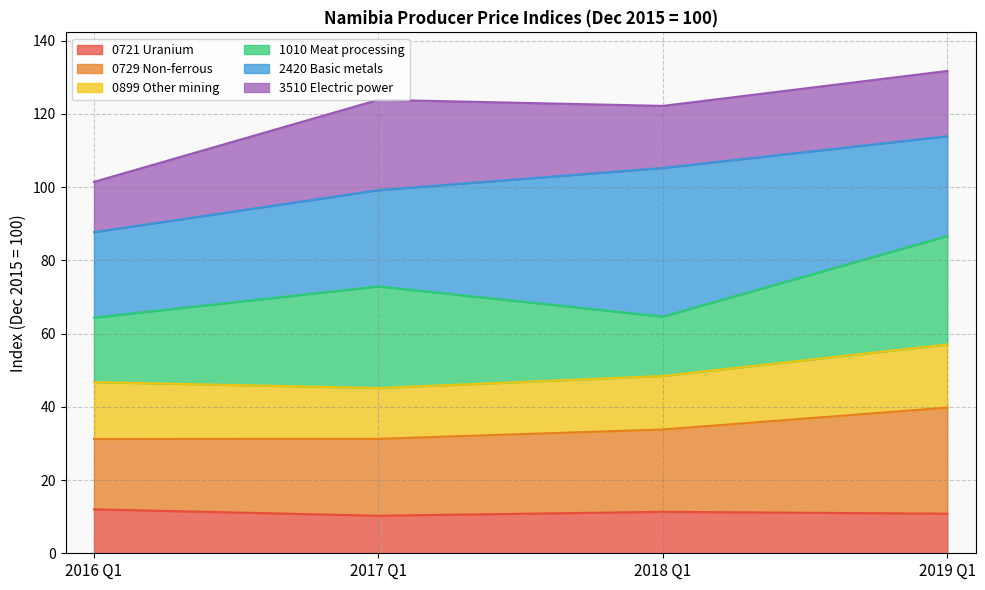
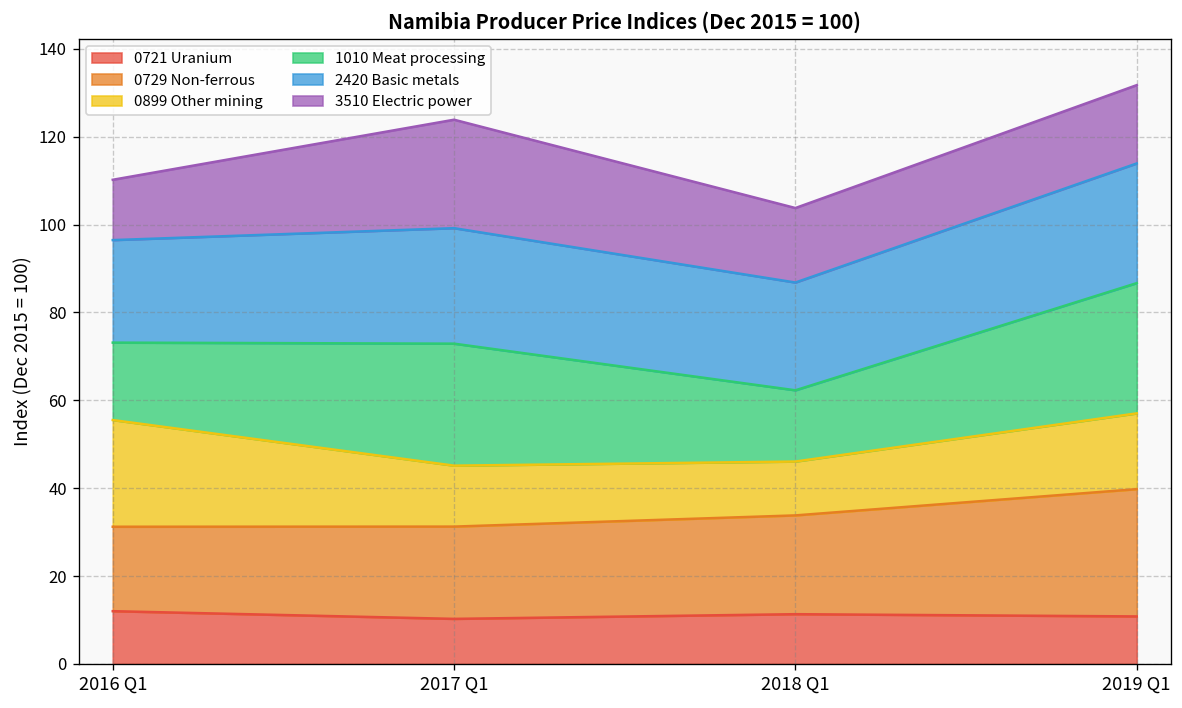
0899 Other mining, 2016 Q1: 16 -> 24
0899 Other mining, 2018 Q1: 15 -> 12
2420 Basic metals, 2018 Q1: 41 -> 25
